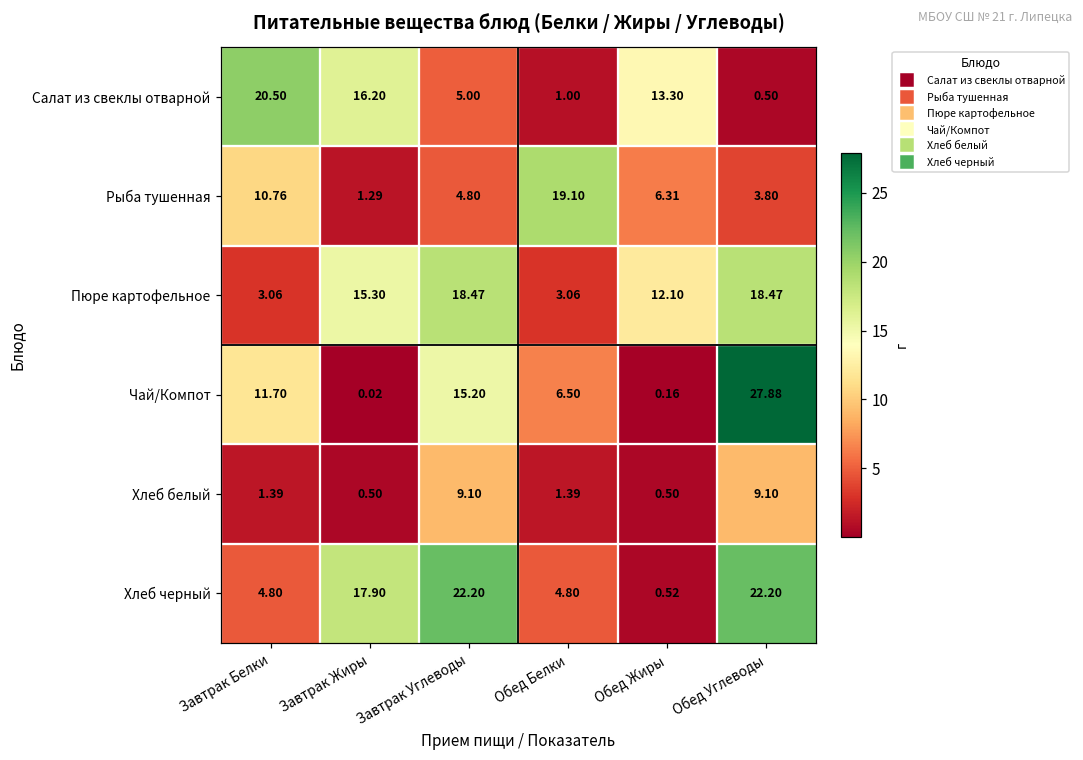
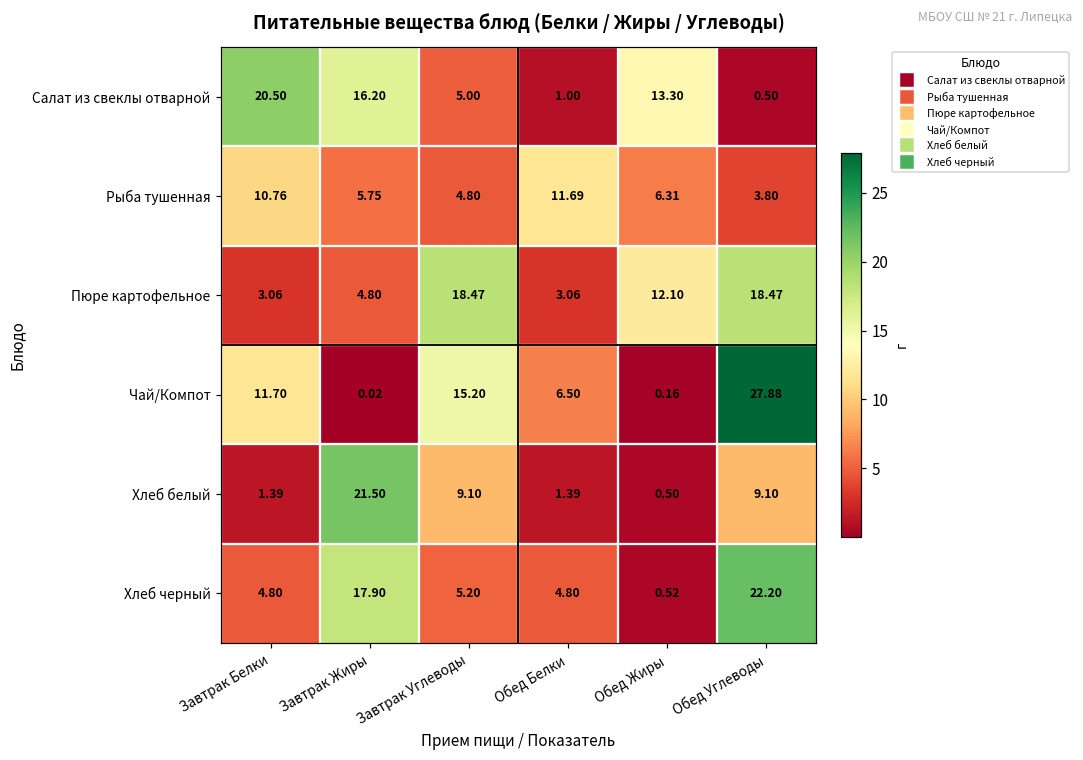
Рыба тушенная, Завтрак Жиры: 1.29 -> 5.75
Рыба тушенная, Обед Белки: 19.10 -> 11.69
Пюре картофельное, Завтрак Жиры: 15.30 -> 4.80
Хлеб белый, Завтрак Жиры: 0.50 -> 21.50
Хлеб черный, Завтрак Углеводы: 22.20 -> 5.20
